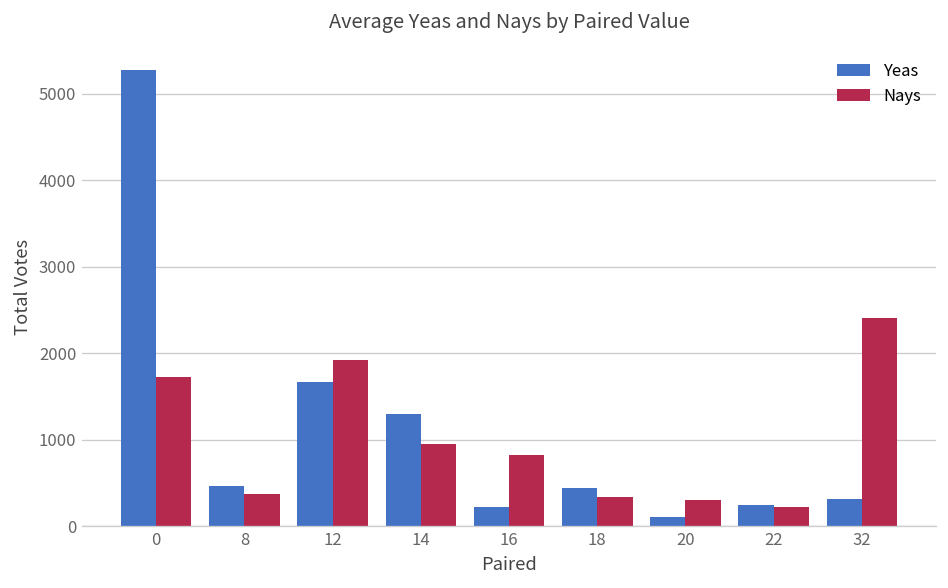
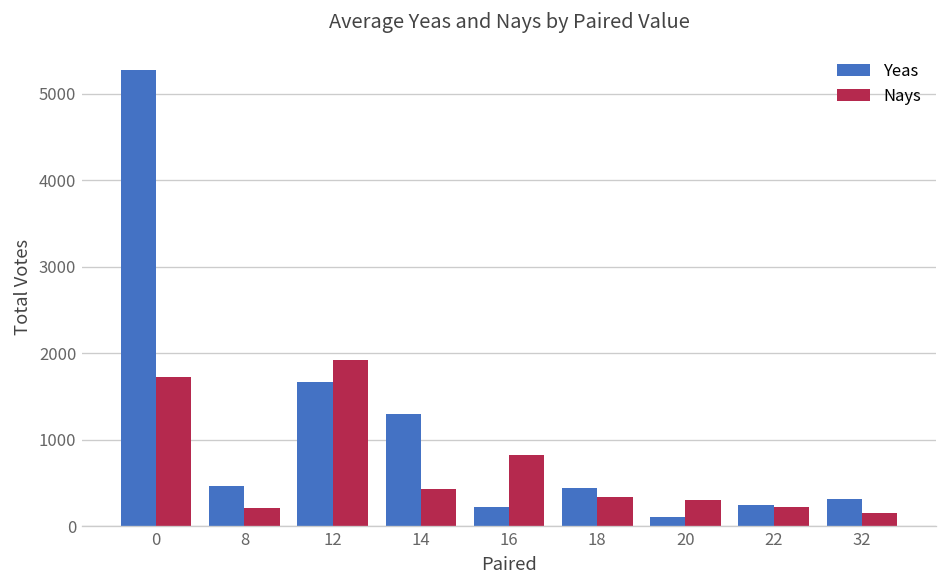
Nays, 8: 400 -> 200
Nays, 14: 1000 -> 400
Nays, 32: 2400 -> 200
